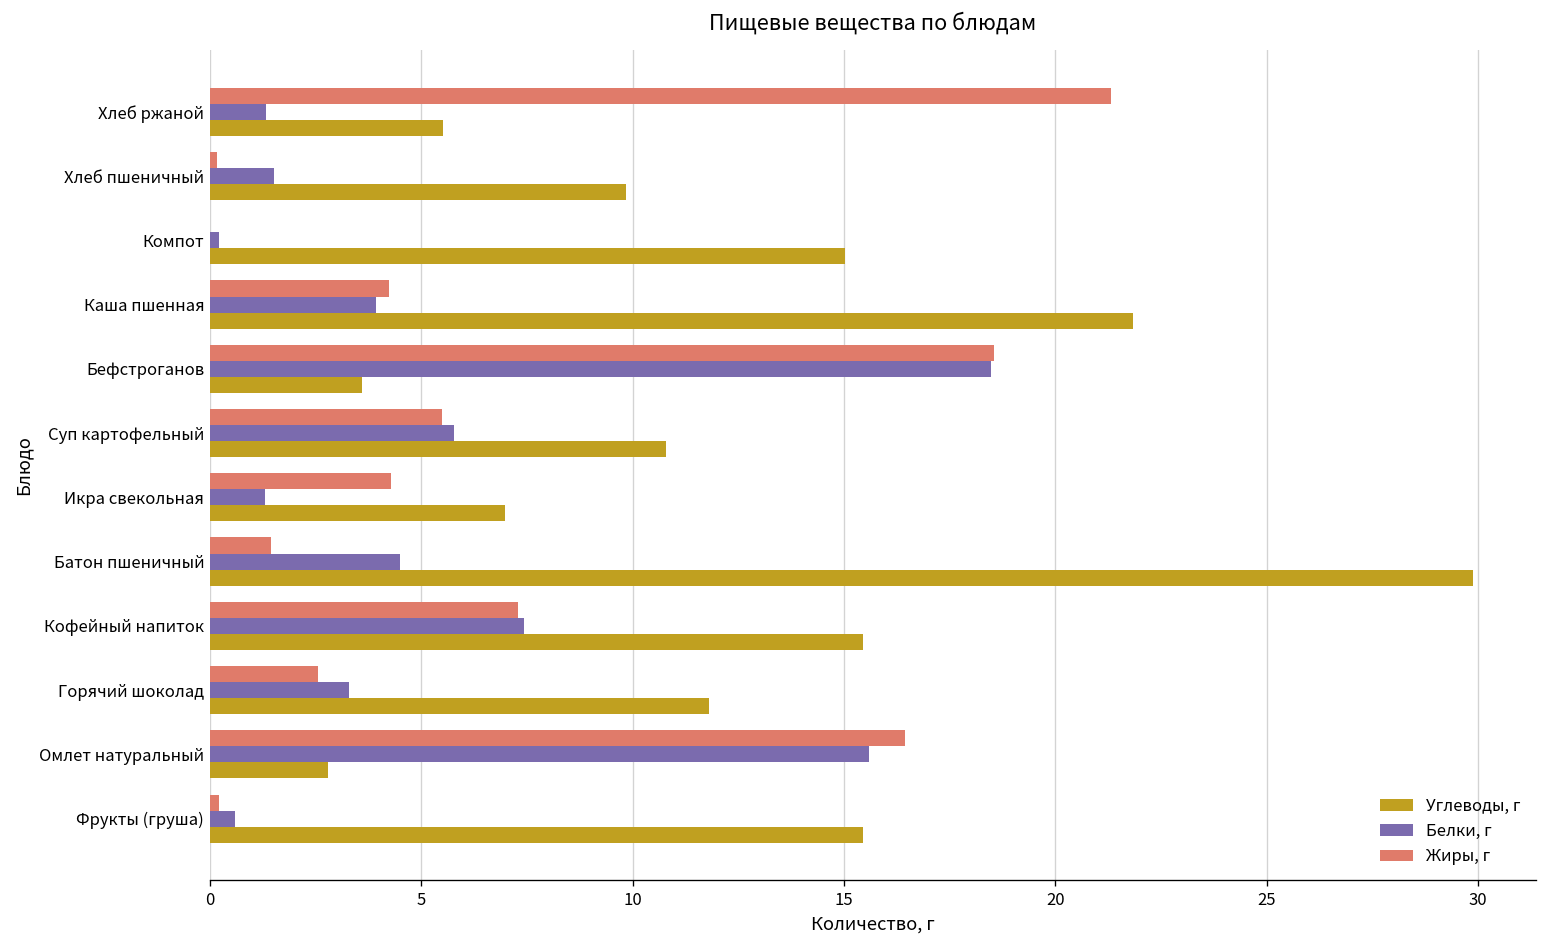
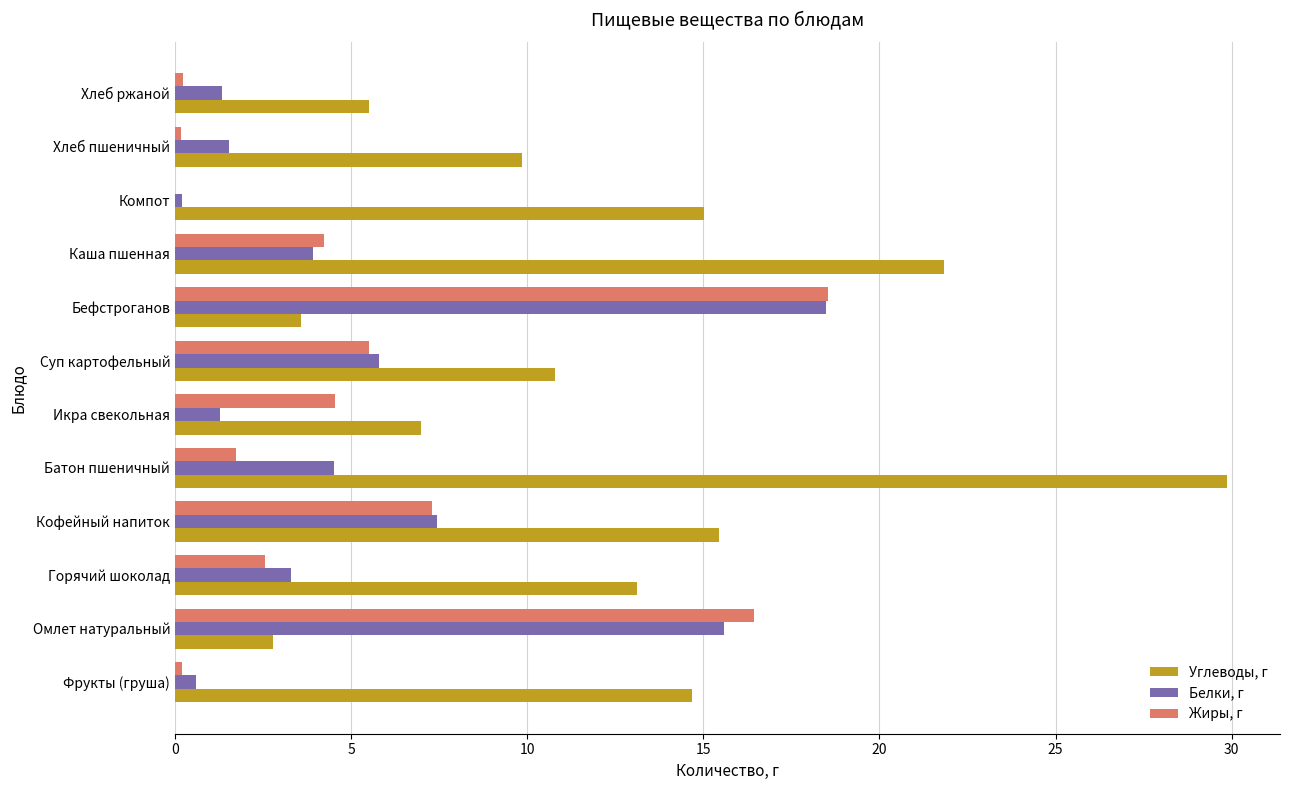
Жиры, г, Хлеб ржаной: 21.3 -> 0.2
Жиры, г, Икра свекольная: 4.3 -> 4.6
Жиры, г, Батон пшеничный: 1.5 -> 1.7
Углеводы, г, Горячий шоколад: 11.8 -> 13.1
Углеводы, г, Фрукты (груша): 15.5 -> 14.7
